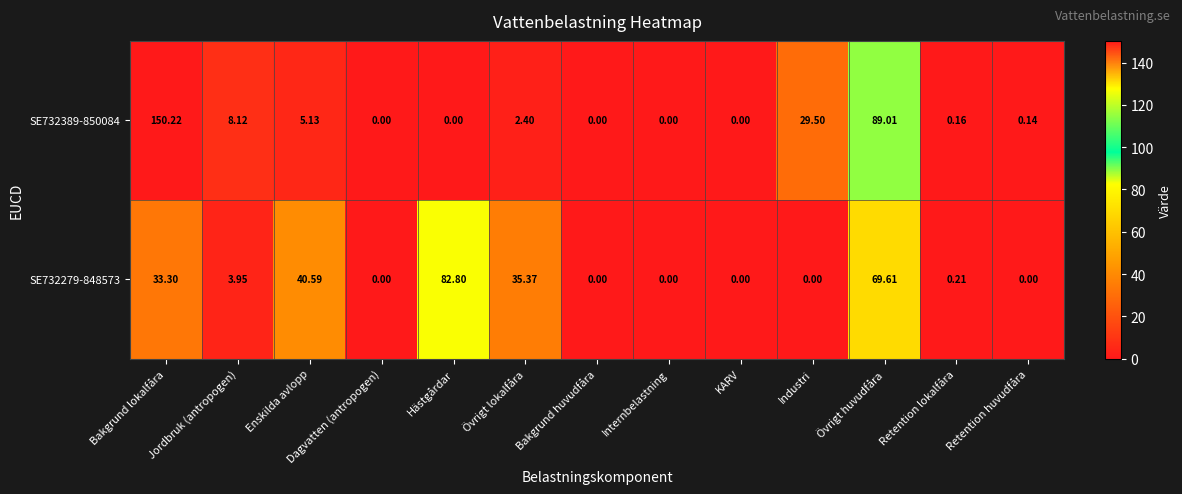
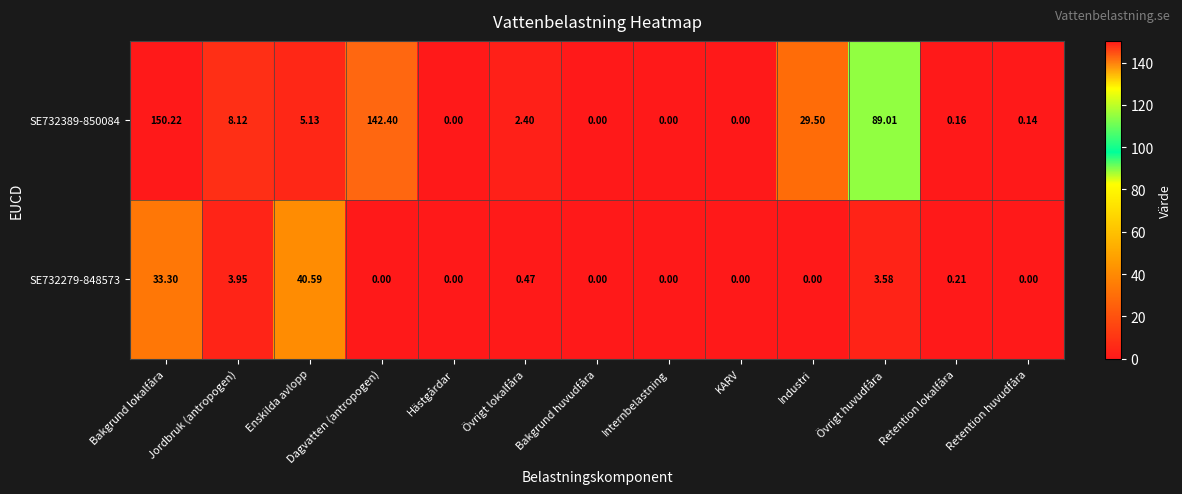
SE732389-850084, Dagvatten (antropogen): 0.00 -> 142.40
SE732279-848573, Hästgårdar: 82.80 -> 0.00
SE732279-848573, Övrigt lokalfåra: 35.37 -> 0.47
SE732279-848573, Övrigt huvudfåra: 69.61 -> 3.58
